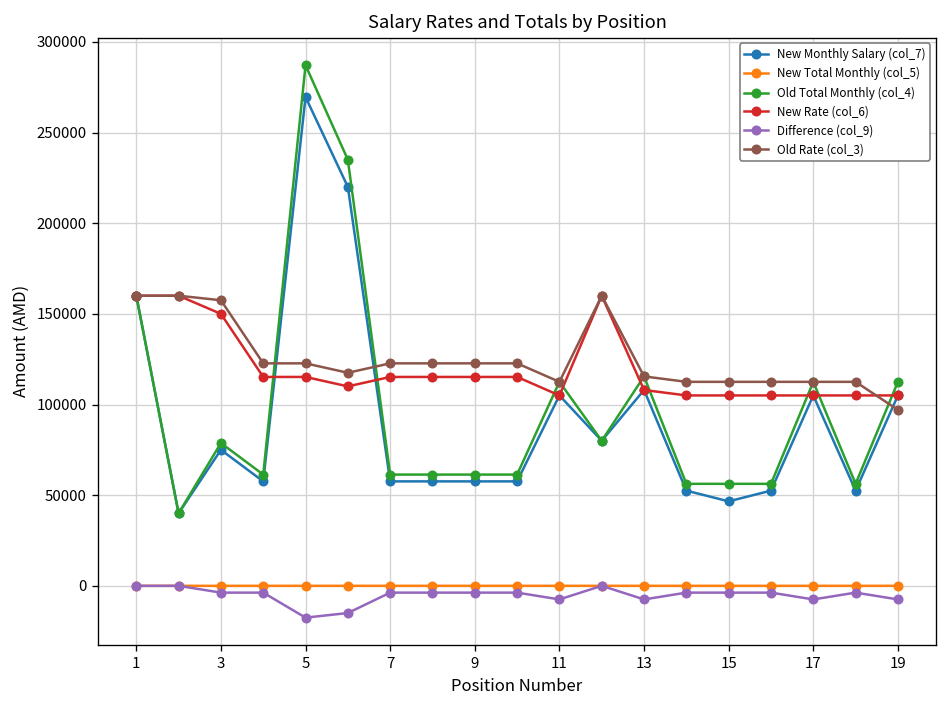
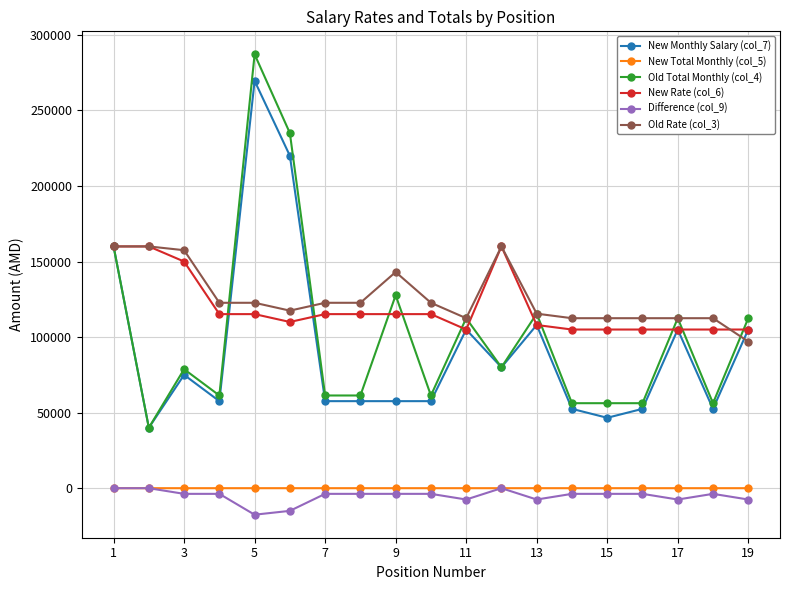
Old Total Monthly (col_4), 9: 61000 -> 128000
Old Rate (col_3), 9: 123000 -> 143000
